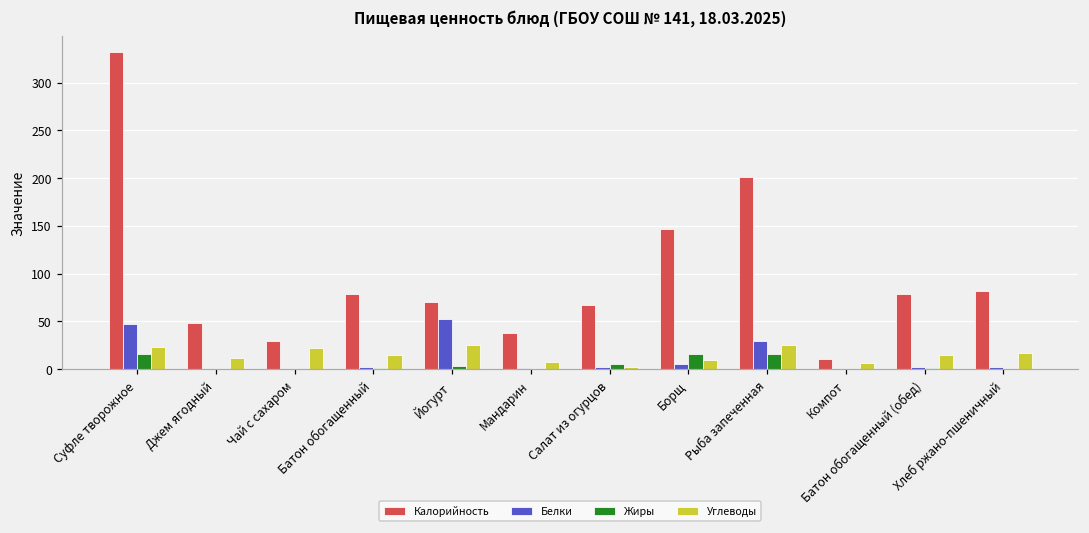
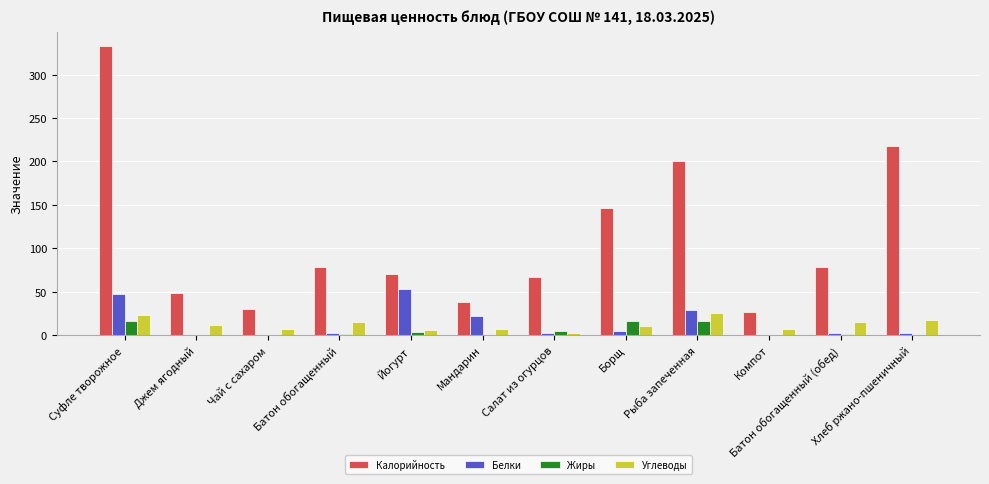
Углеводы, Чай с сахаром: 20 -> 10
Углеводы, Йогурт: 30 -> 10
Белки, Мандарин: 0 -> 20
Калорийность, Компот: 10 -> 30
Калорийность, Хлеб ржано-пшеничный: 80 -> 220
